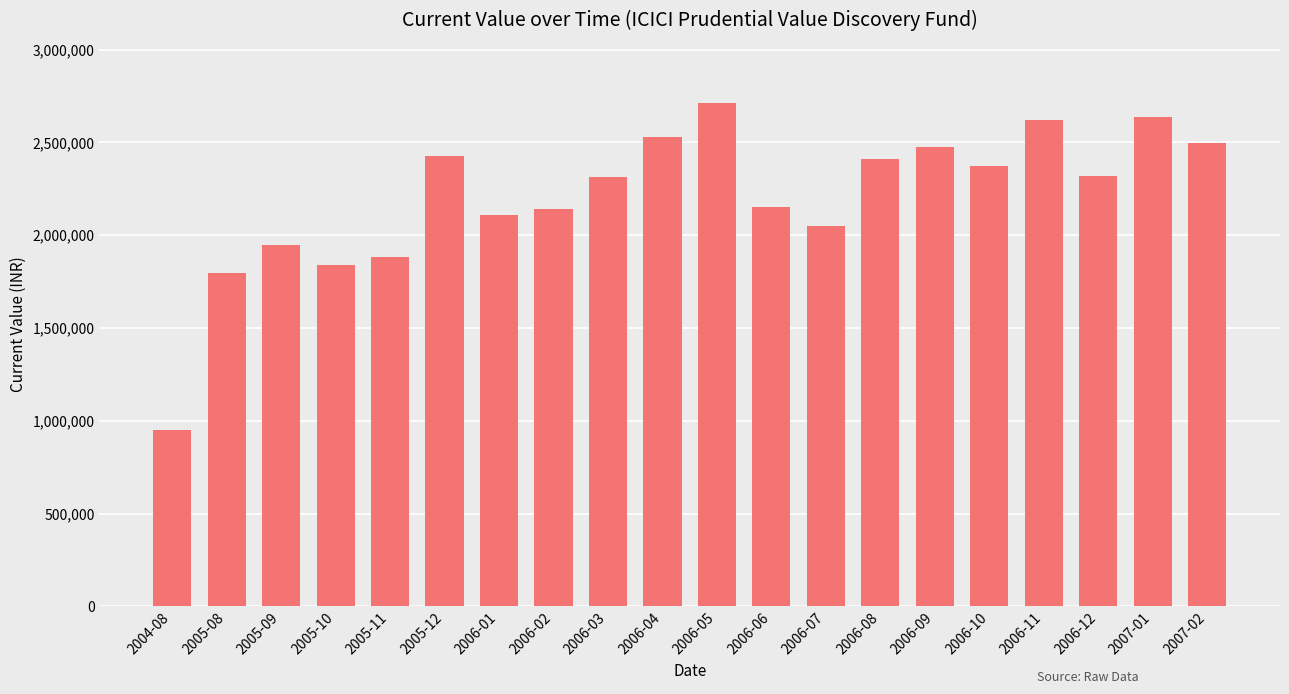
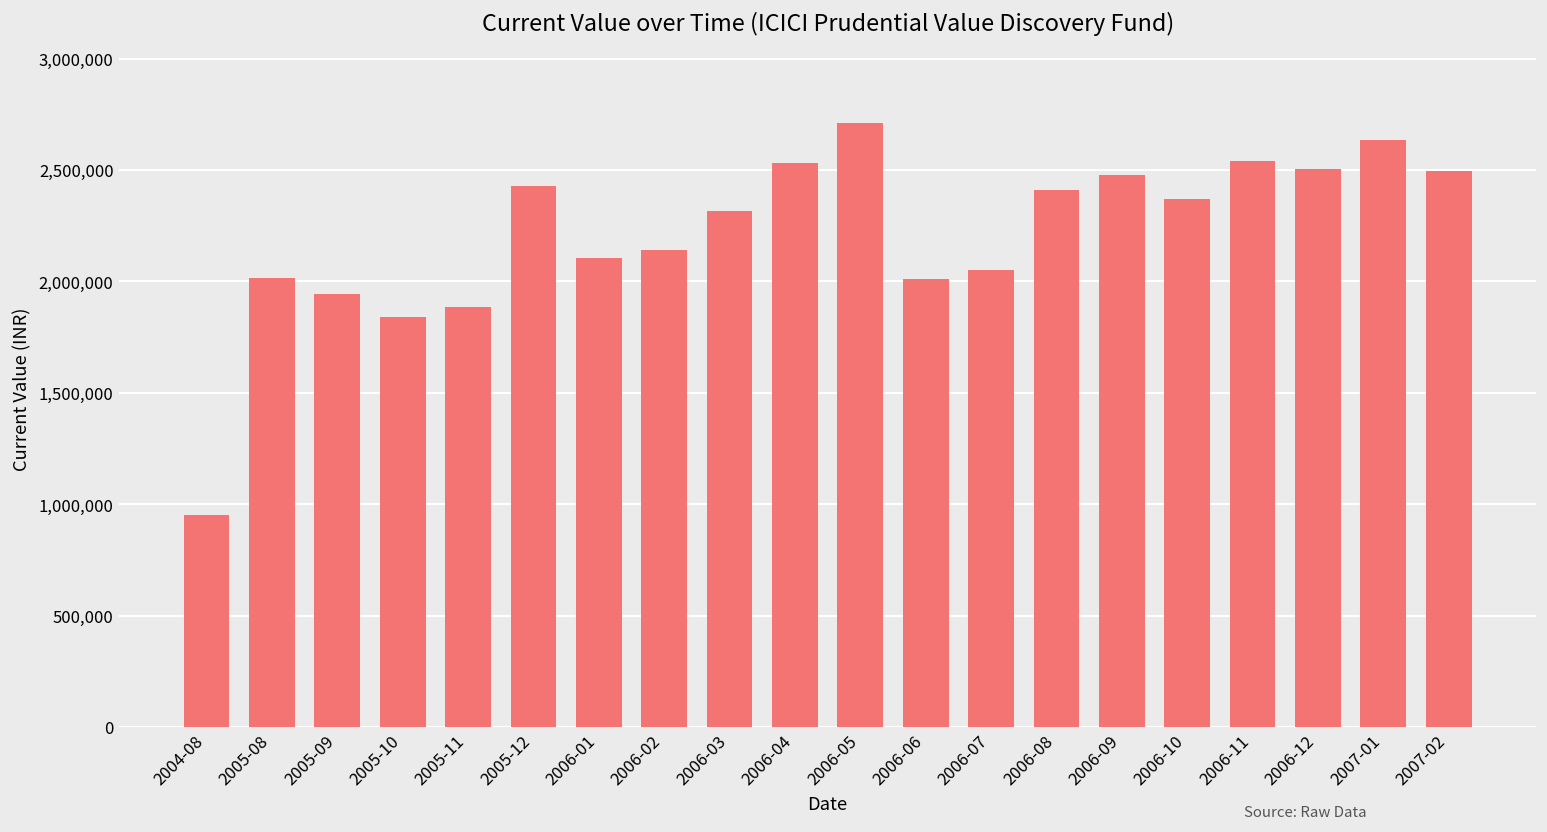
2005-08: 1,800,000 -> 2,020,000
2006-06: 2,150,000 -> 2,010,000
2006-11: 2,620,000 -> 2,540,000
2006-12: 2,320,000 -> 2,510,000
